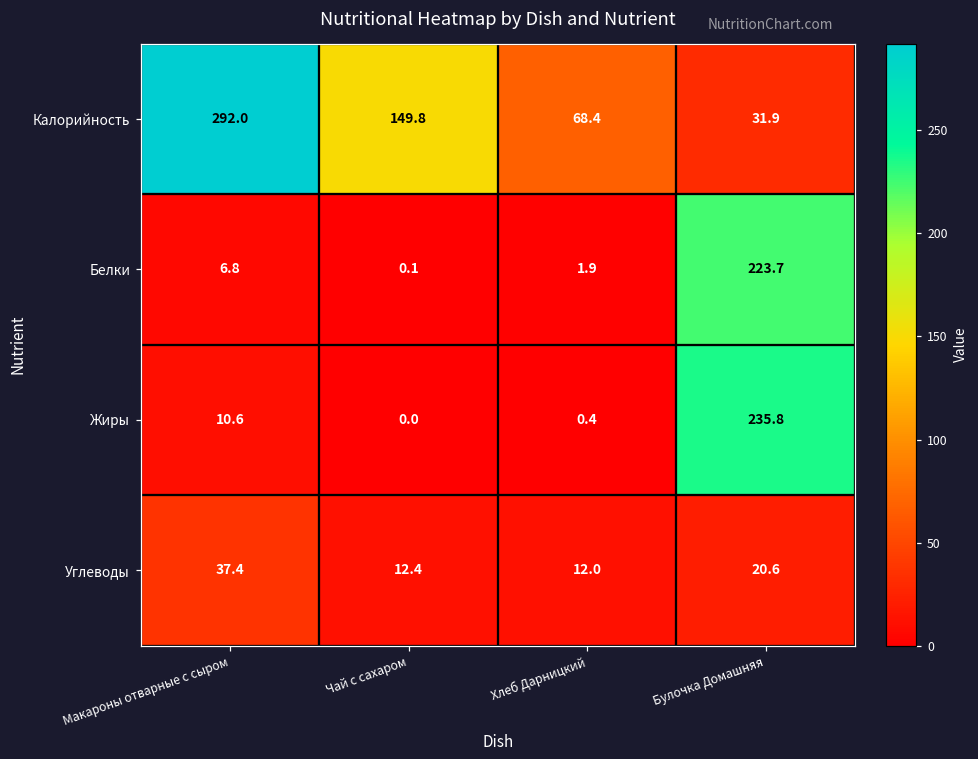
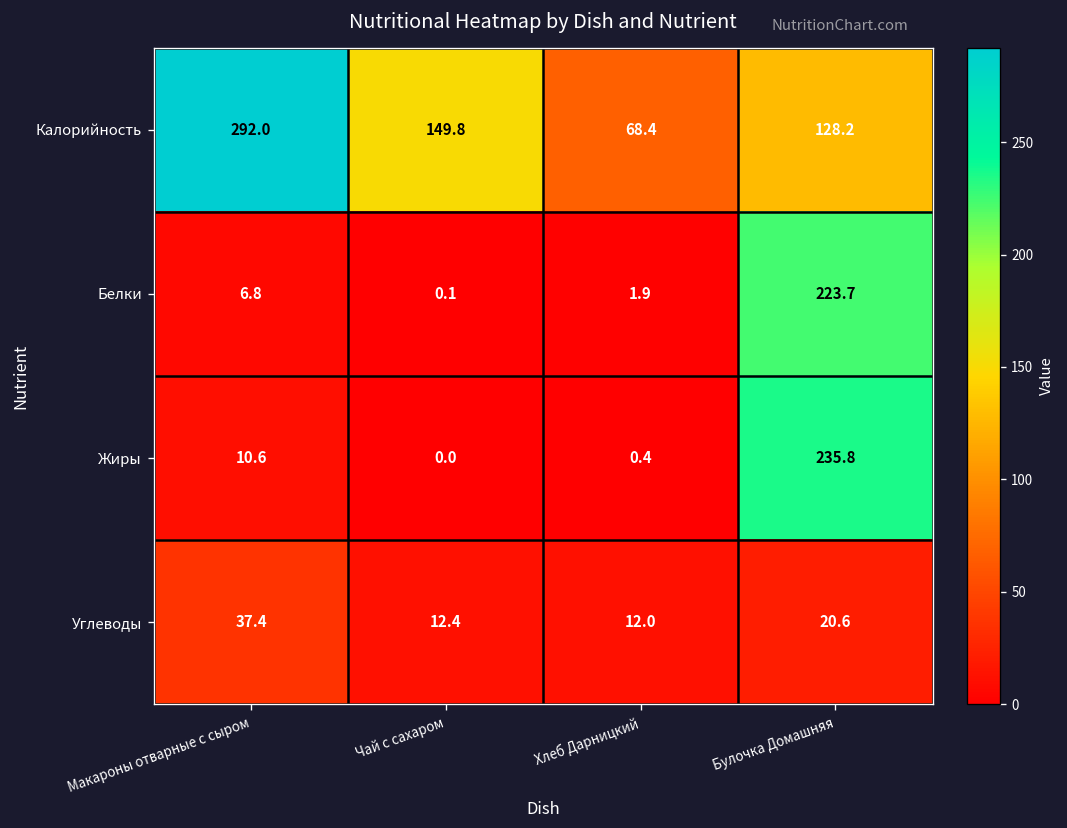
Калорийность, Булочка Домашняя: 31.9 -> 128.2
